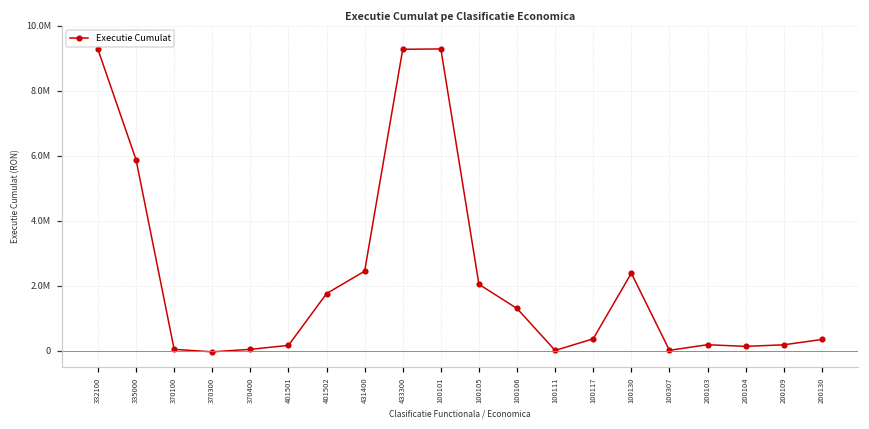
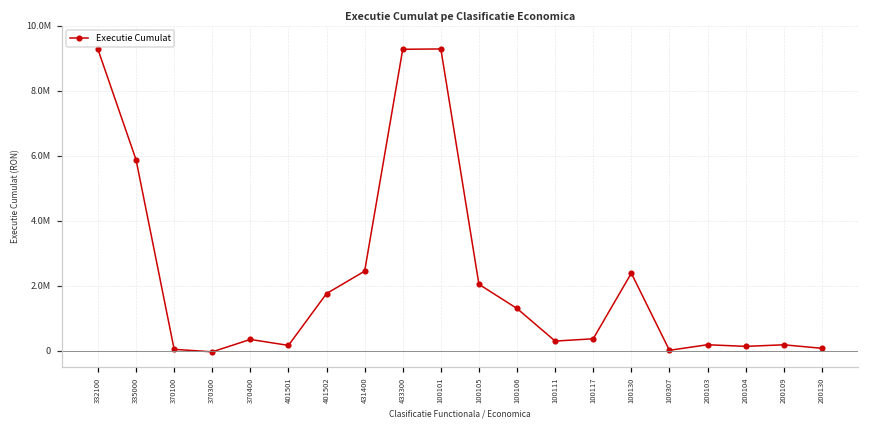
370400: 0 -> 300000
100111: 0 -> 300000
200130: 300000 -> 100000
